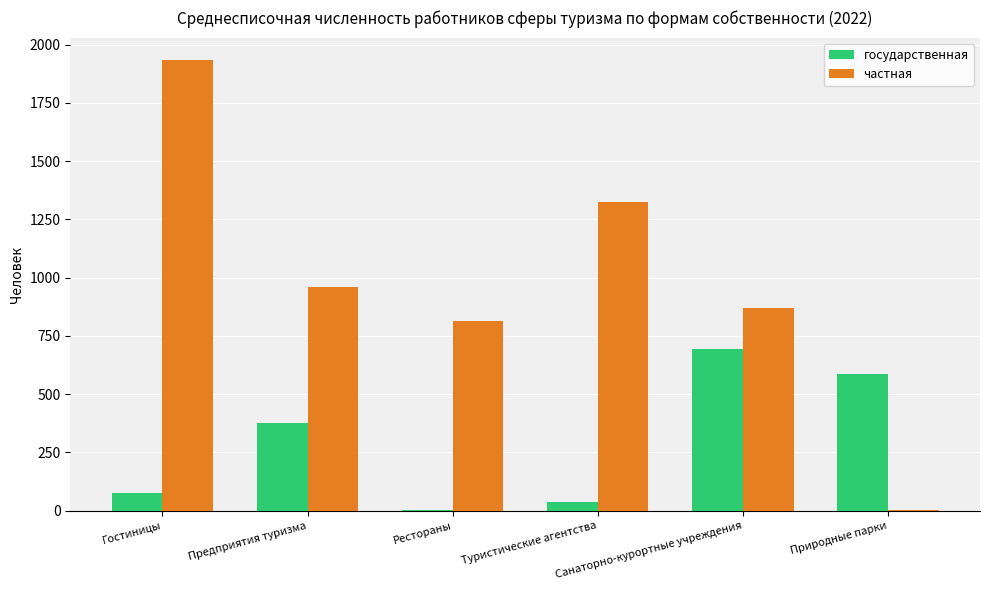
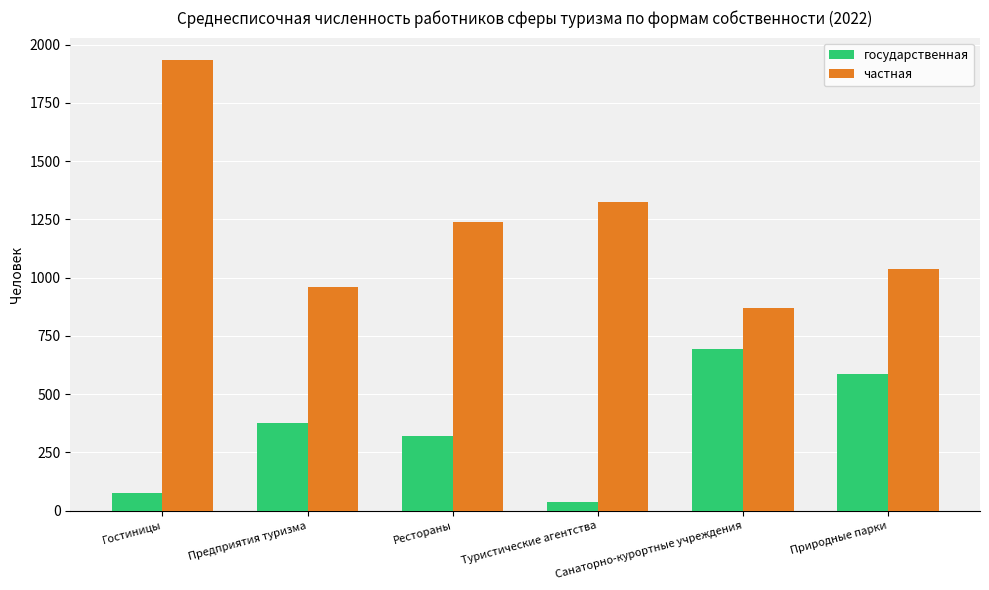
государственная, Рестораны: 0 -> 320
частная, Рестораны: 820 -> 1240
частная, Природные парки: 0 -> 1040
